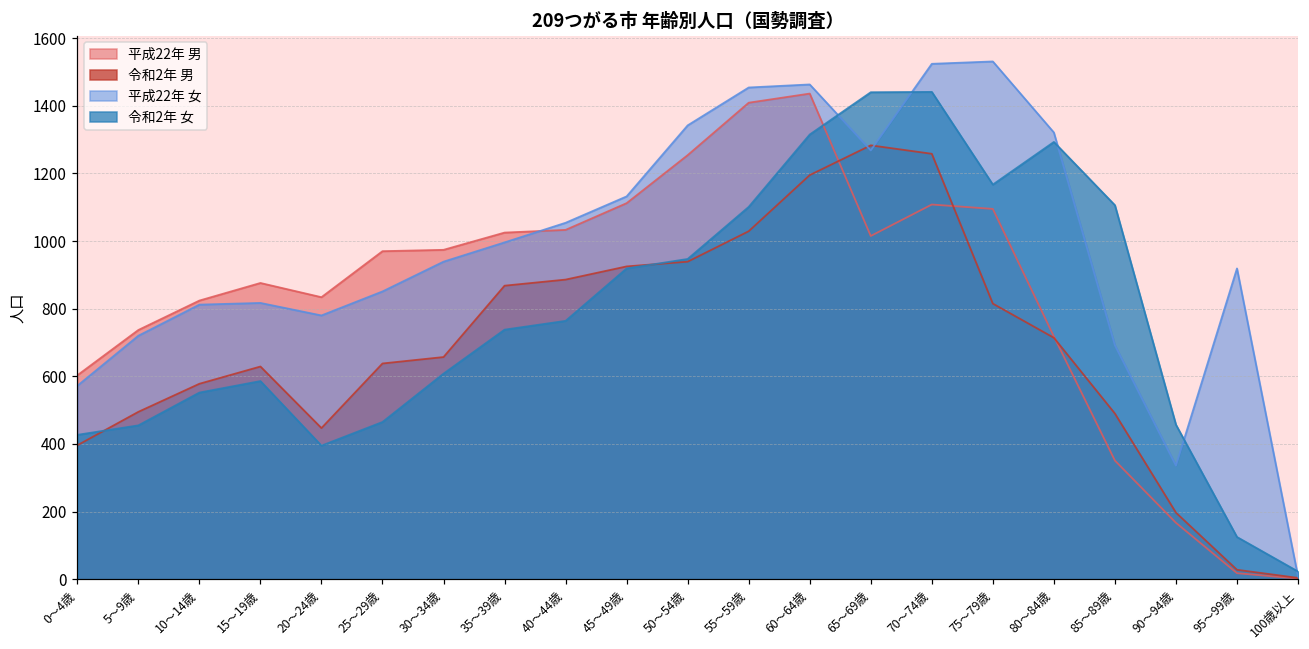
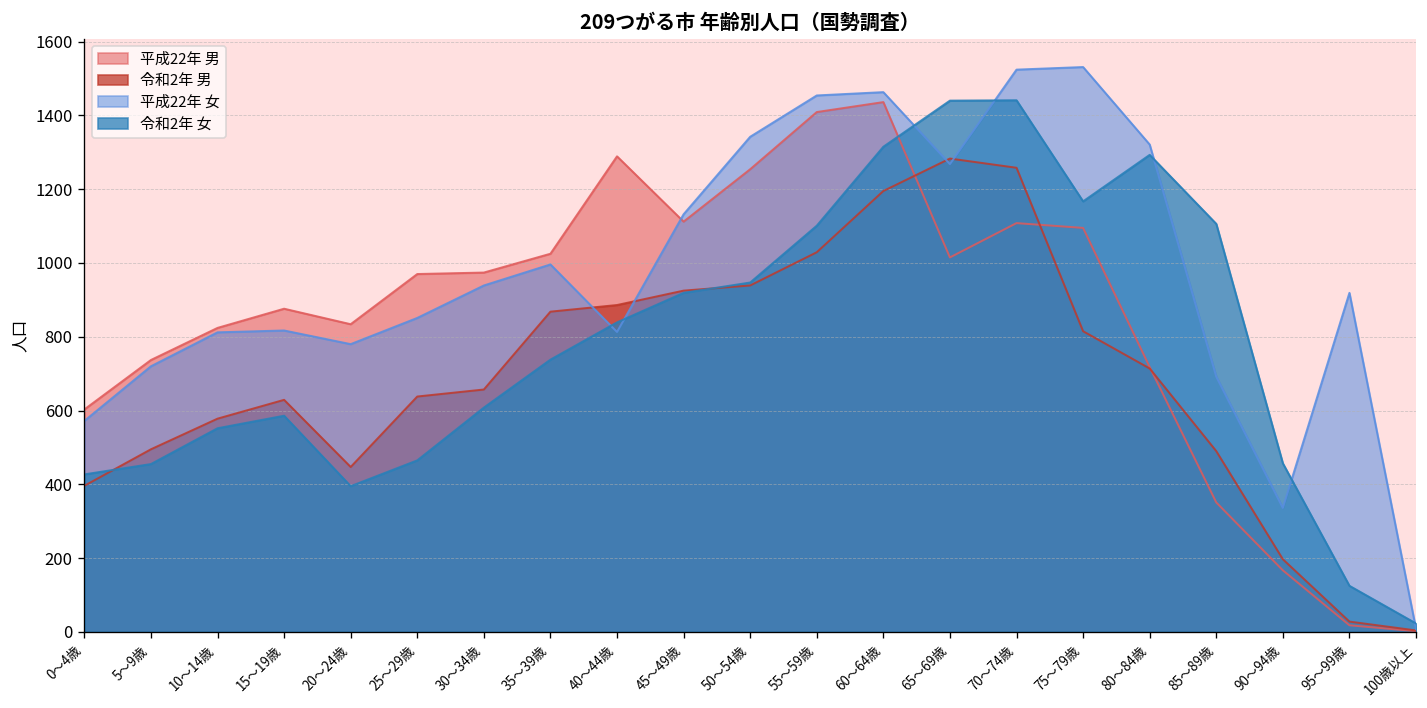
平成22年 男, 40～44歳: 1030 -> 1290
平成22年 女, 40～44歳: 1050 -> 810
令和2年 女, 40～44歳: 760 -> 840
